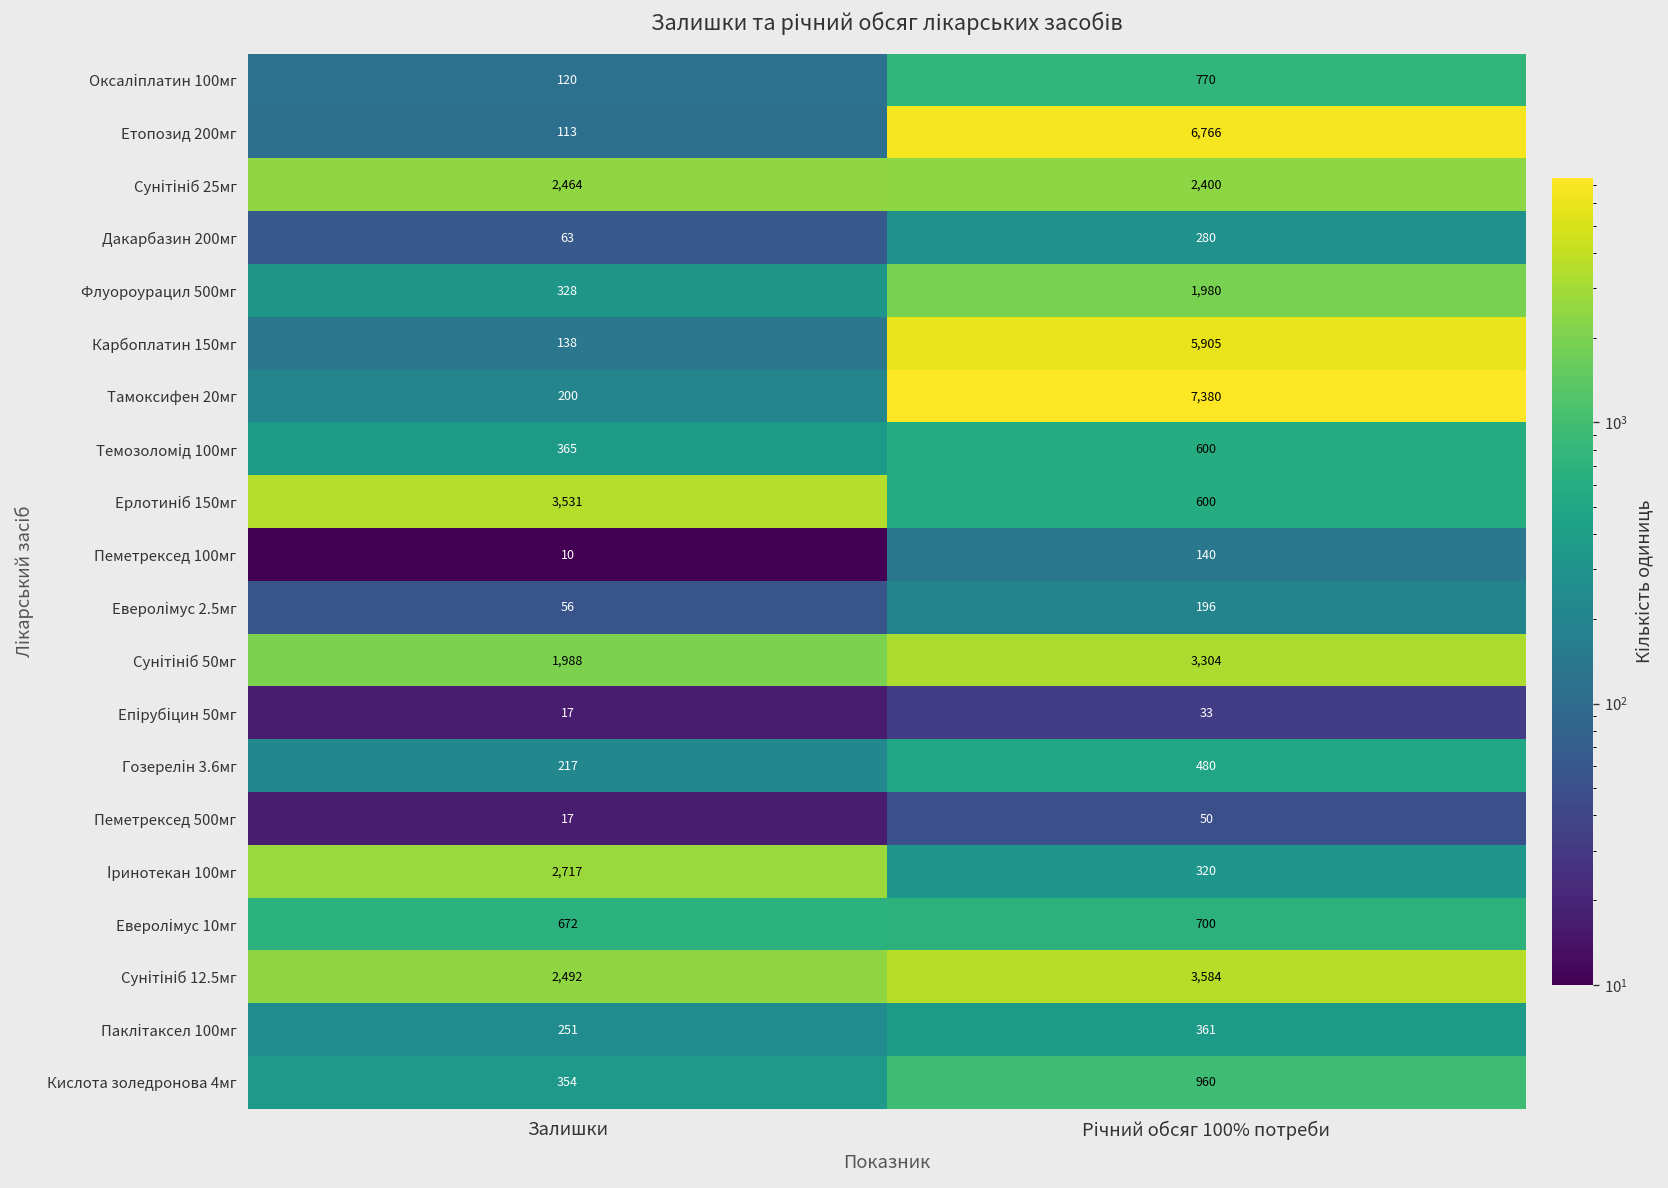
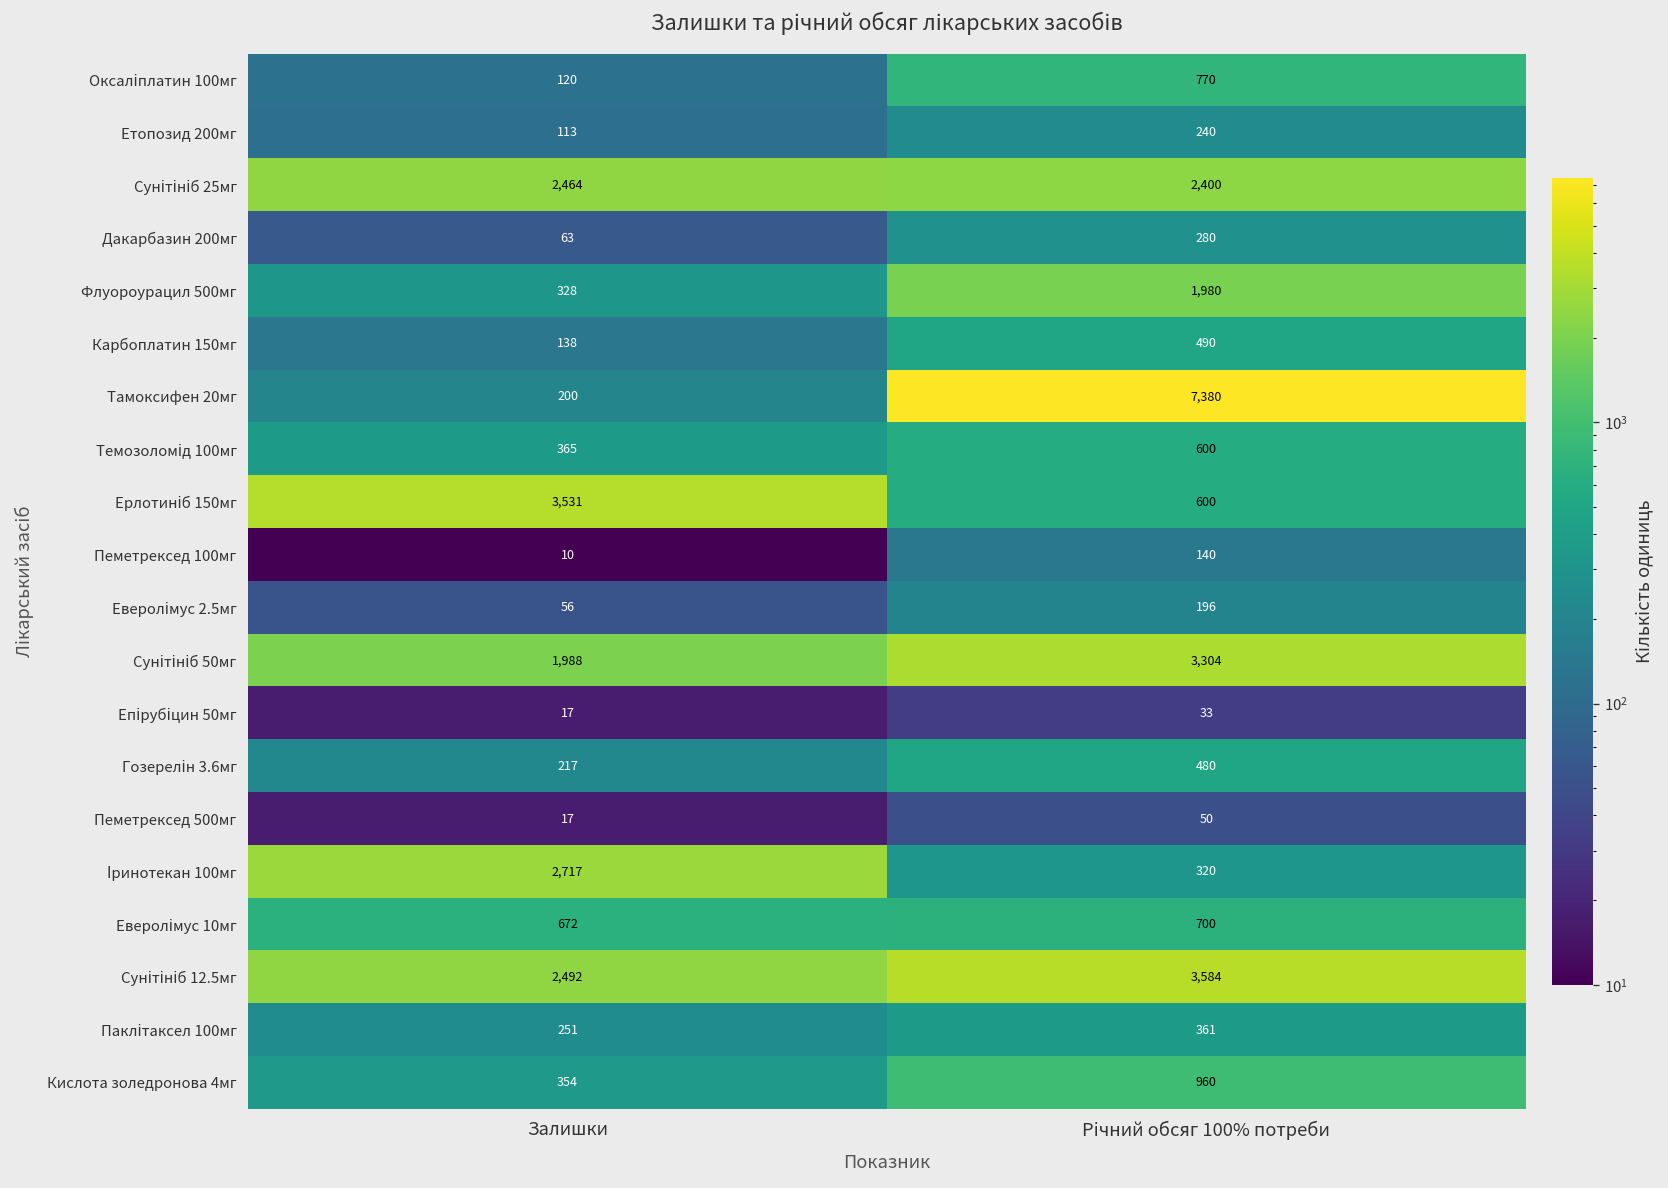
Етопозид 200мг, Річний обсяг 100% потреби: 6,766 -> 240
Карбоплатин 150мг, Річний обсяг 100% потреби: 5,905 -> 490
